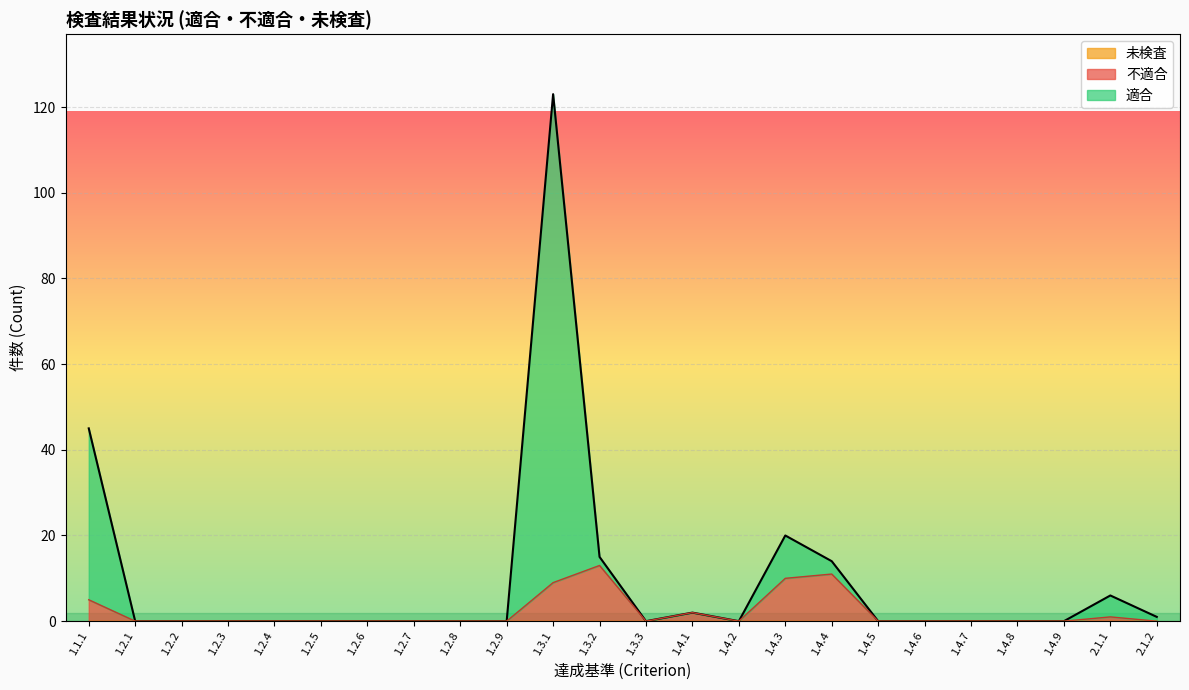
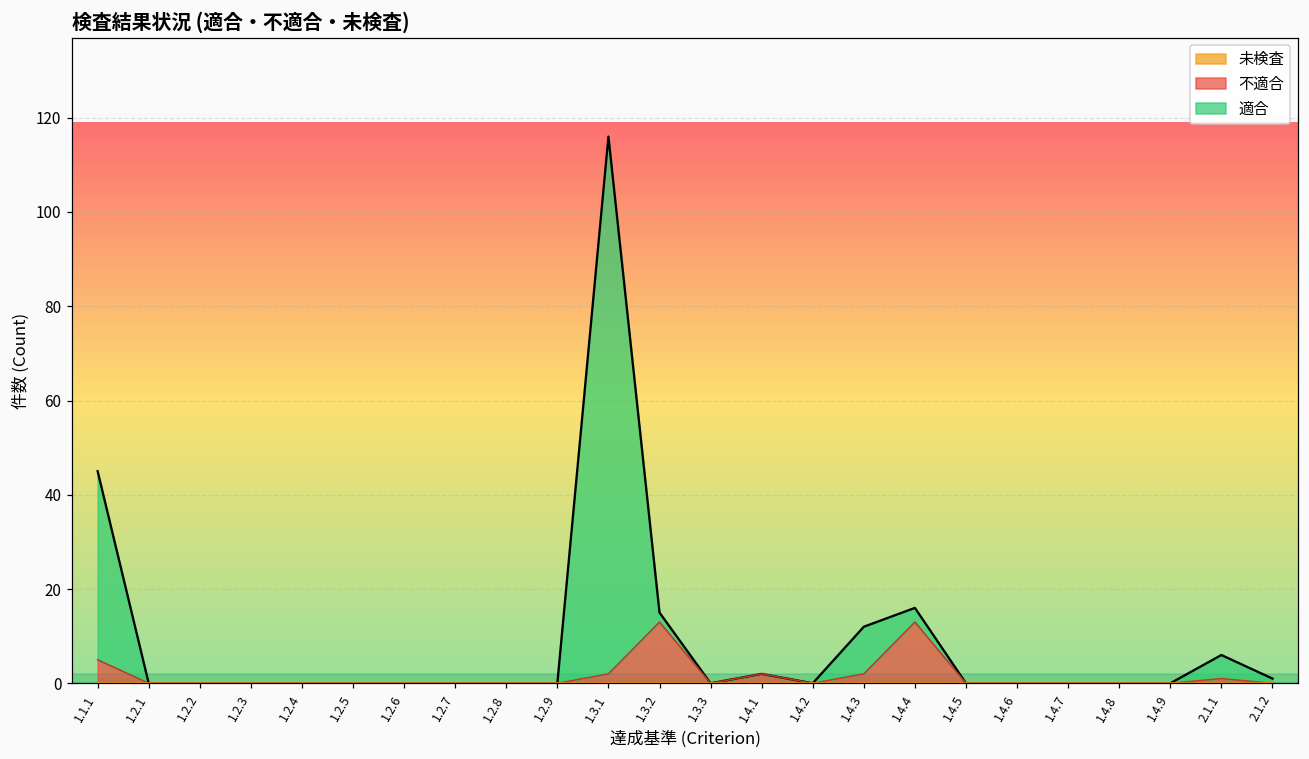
不適合, 1.3.1: 9 -> 2
不適合, 1.4.3: 10 -> 2
不適合, 1.4.4: 11 -> 13
